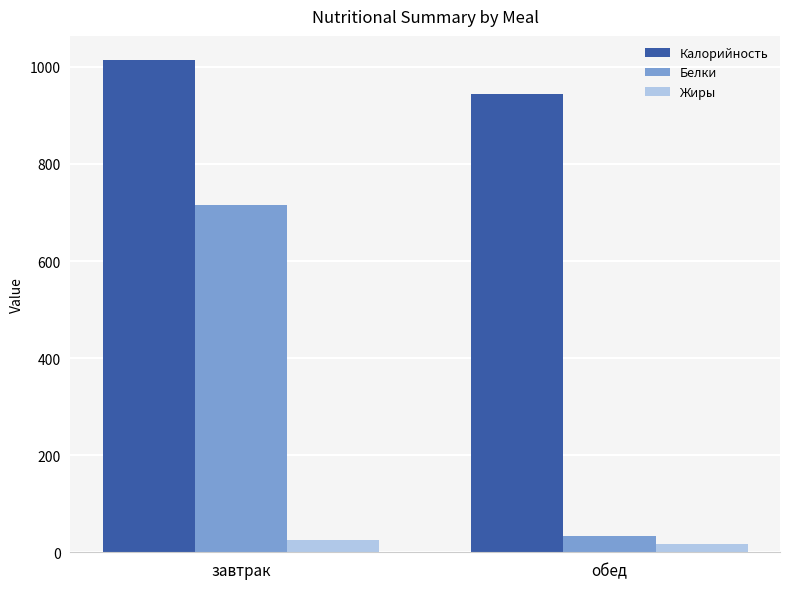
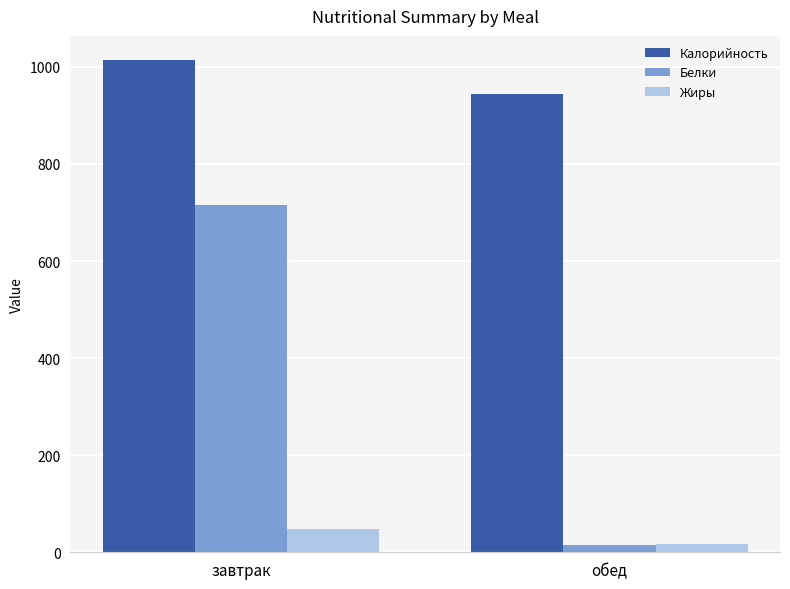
Жиры, завтрак: 20 -> 50
Белки, обед: 30 -> 10
